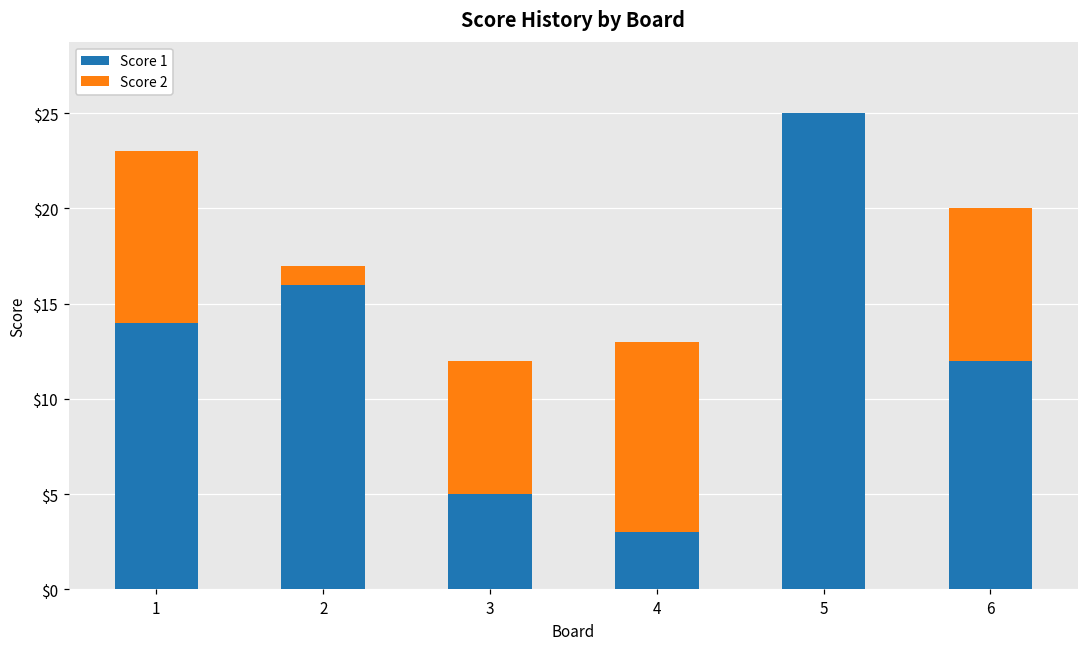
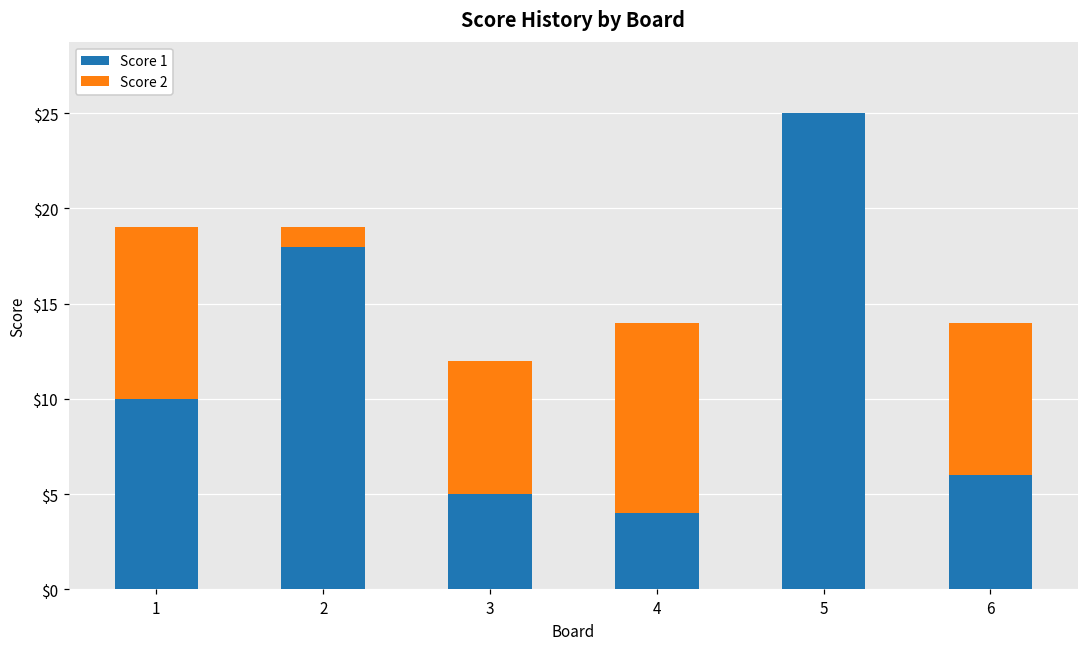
Score 1, 1: $14 -> $10
Score 1, 2: $16 -> $18
Score 1, 4: $3 -> $4
Score 1, 6: $12 -> $6
